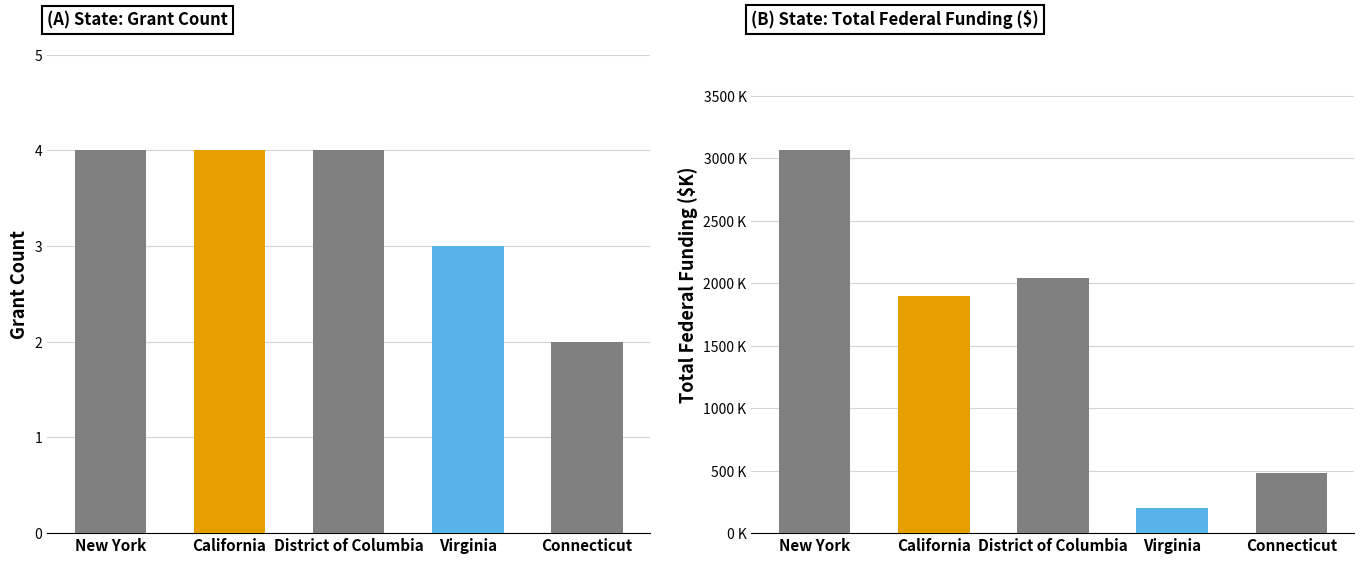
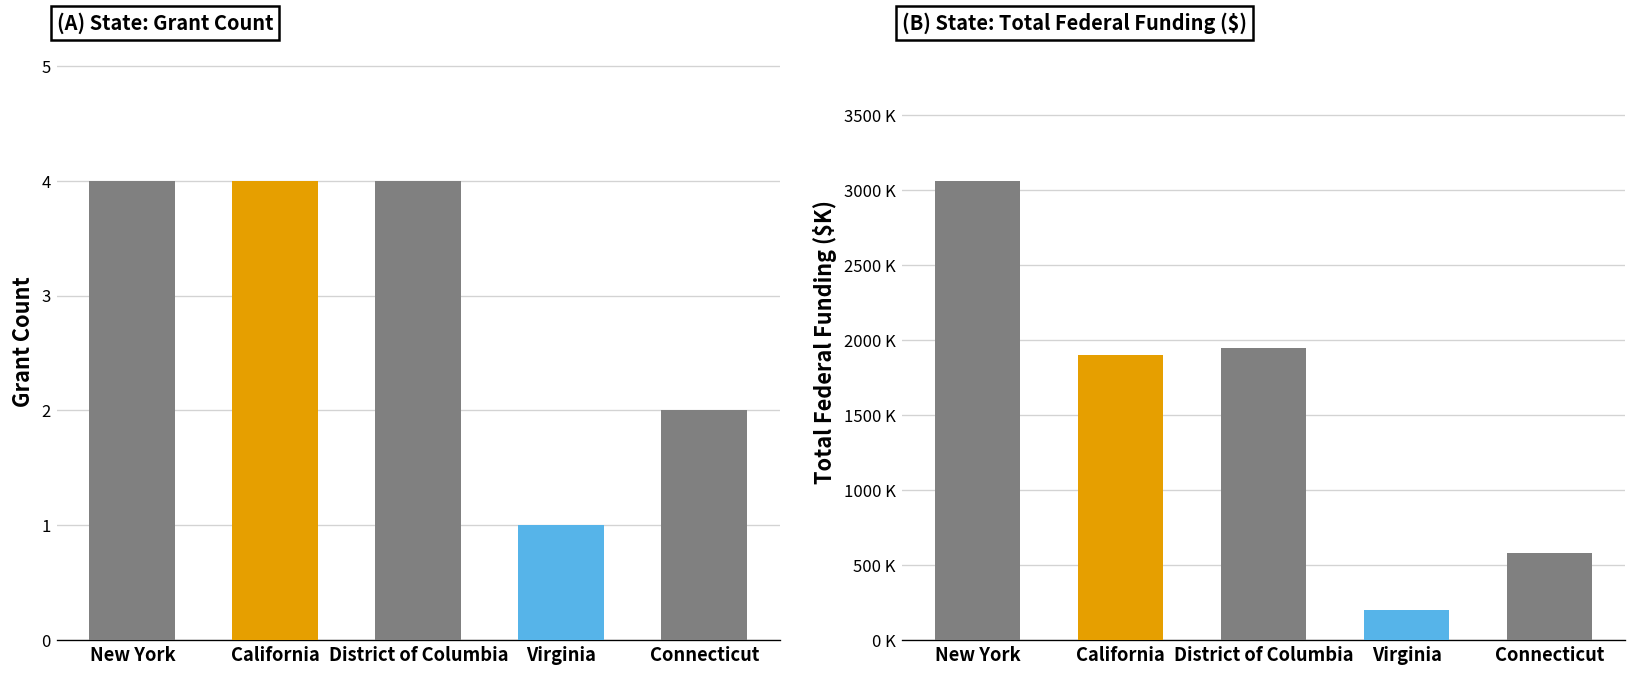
(A) State: Grant Count, Virginia: 3 -> 1
(B) State: Total Federal Funding ($), District of Columbia: 2040000 -> 1940000
(B) State: Total Federal Funding ($), Connecticut: 480000 -> 580000
